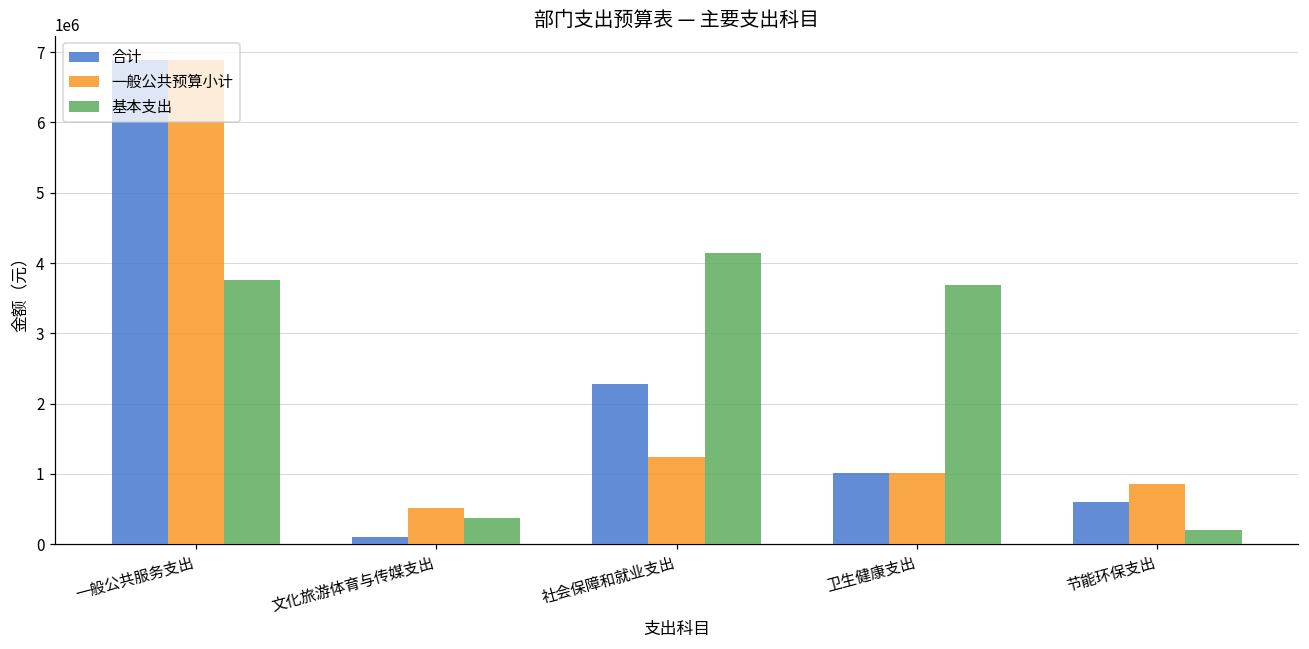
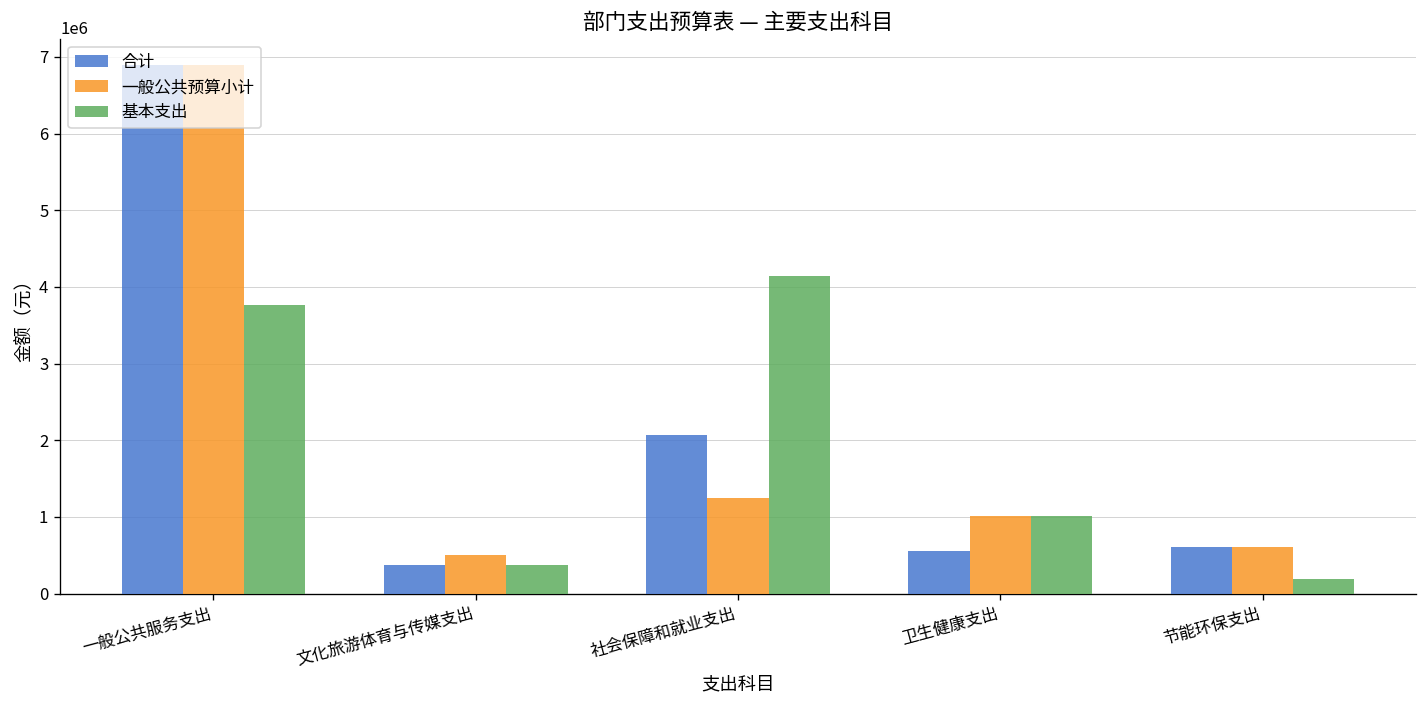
合计, 文化旅游体育与传媒支出: 100000 -> 400000
合计, 社会保障和就业支出: 2300000 -> 2100000
合计, 卫生健康支出: 1000000 -> 600000
基本支出, 卫生健康支出: 3700000 -> 1000000
一般公共预算小计, 节能环保支出: 900000 -> 600000
